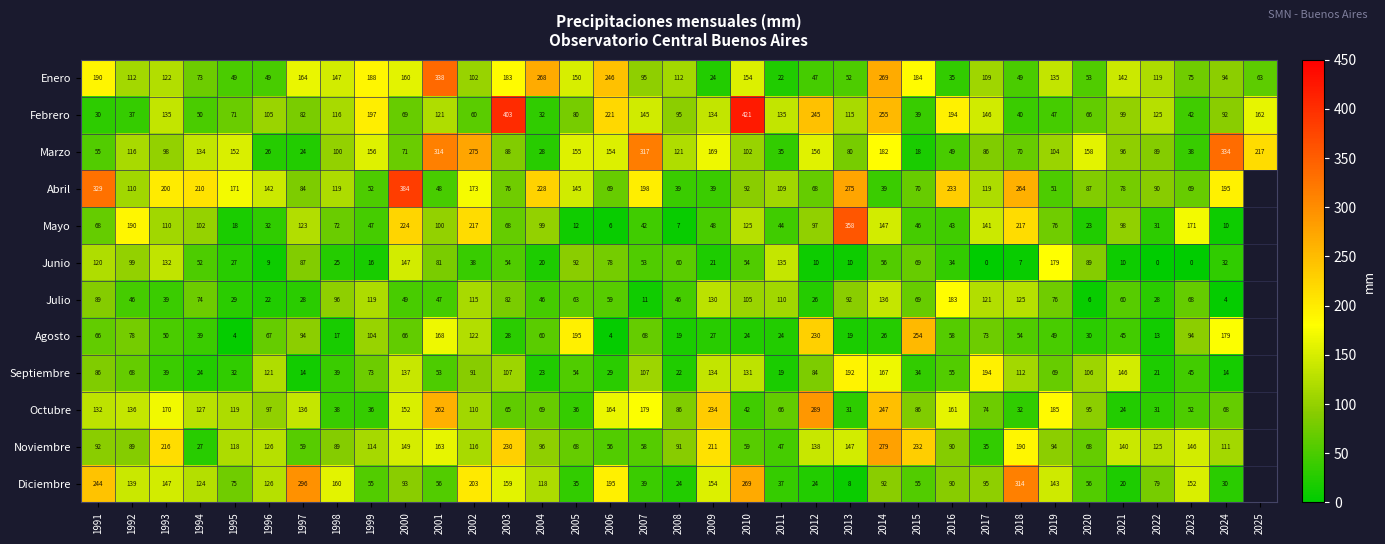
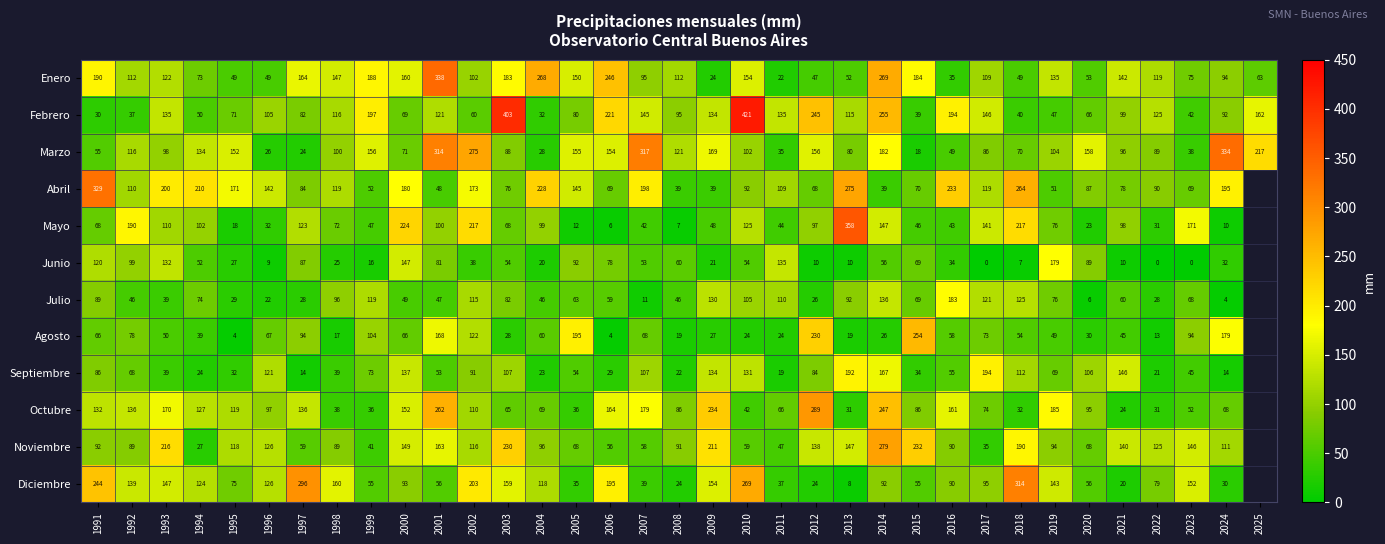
Abril, 2000: 384 -> 180
Noviembre, 1999: 114 -> 41
